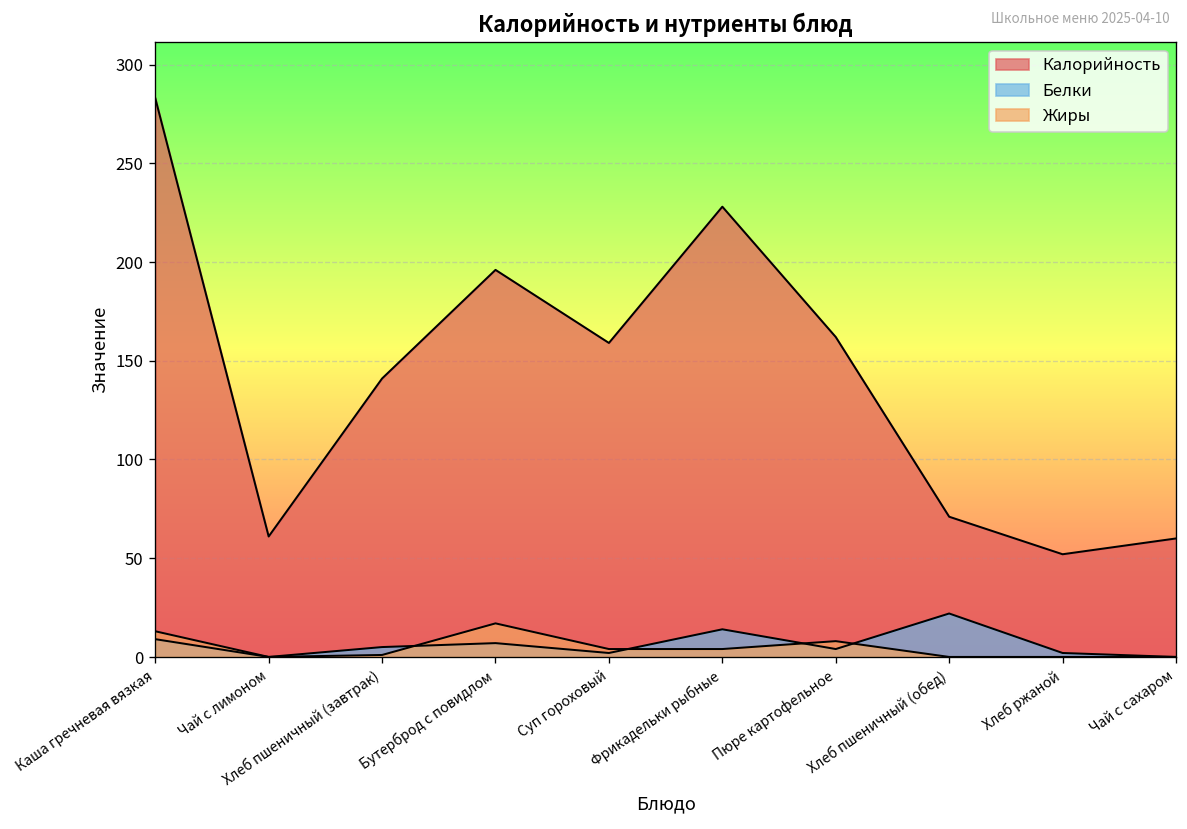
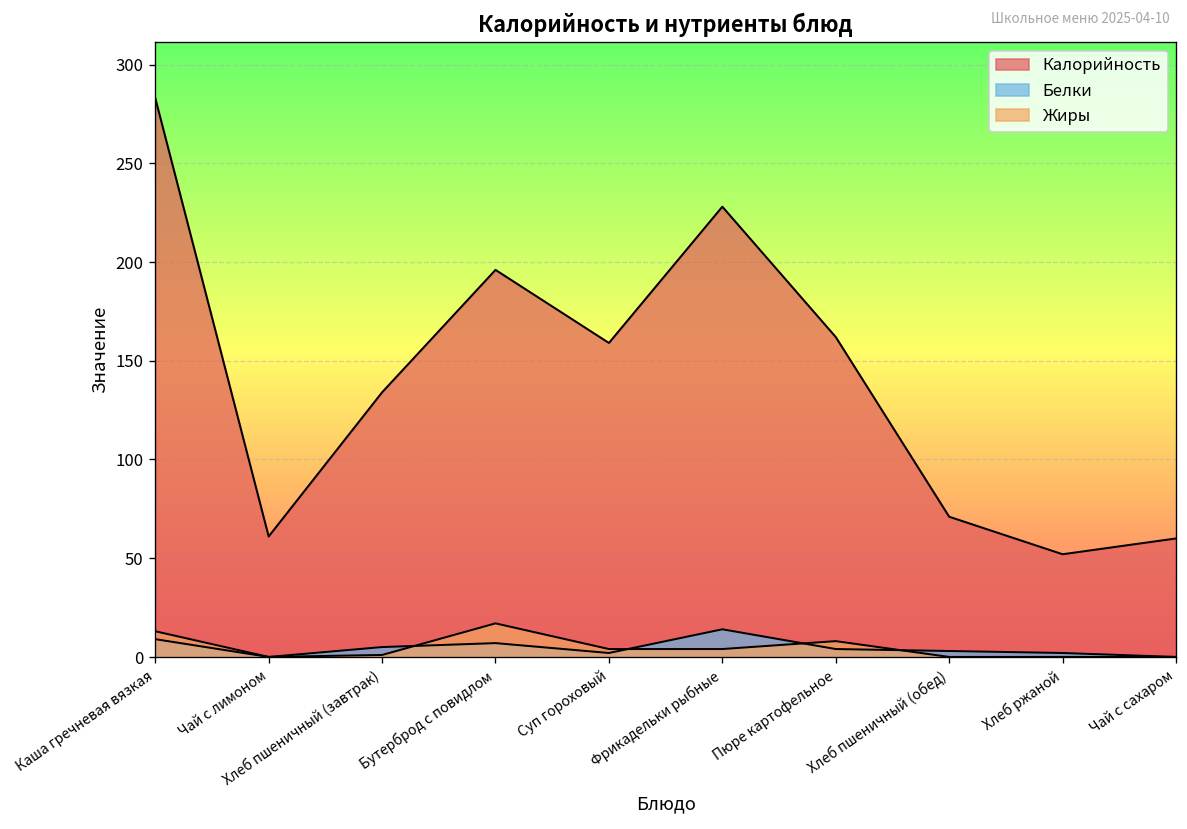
Калорийность, Хлеб пшеничный (завтрак): 141 -> 134
Белки, Хлеб пшеничный (обед): 22 -> 3
